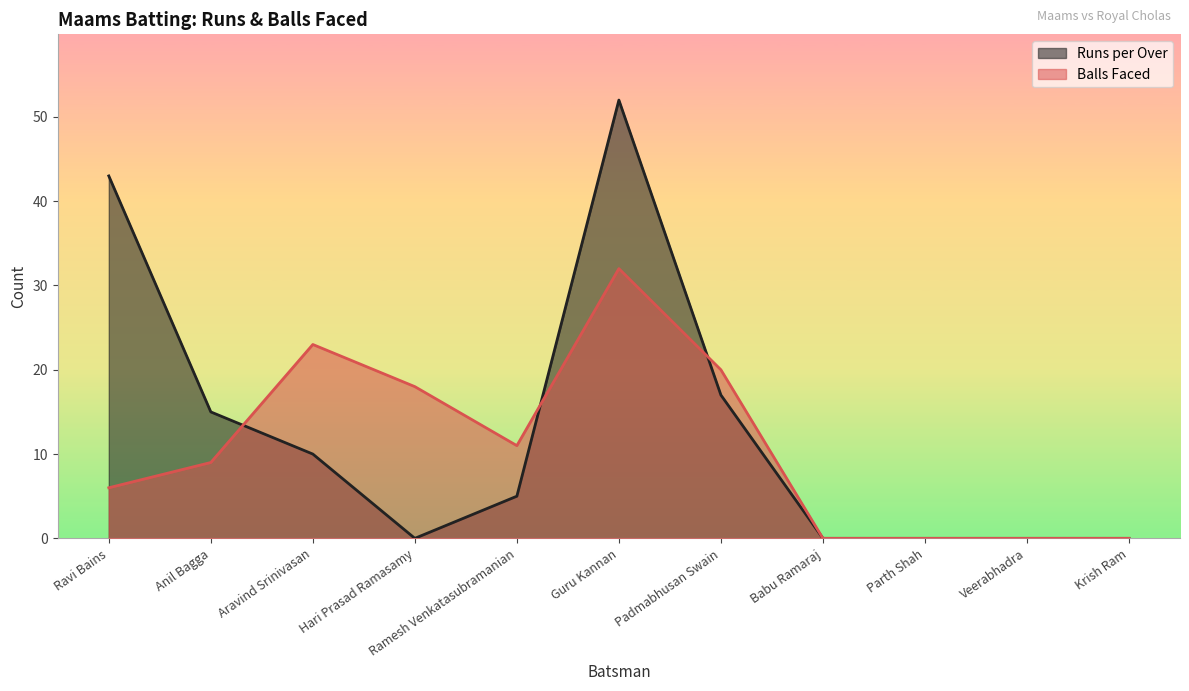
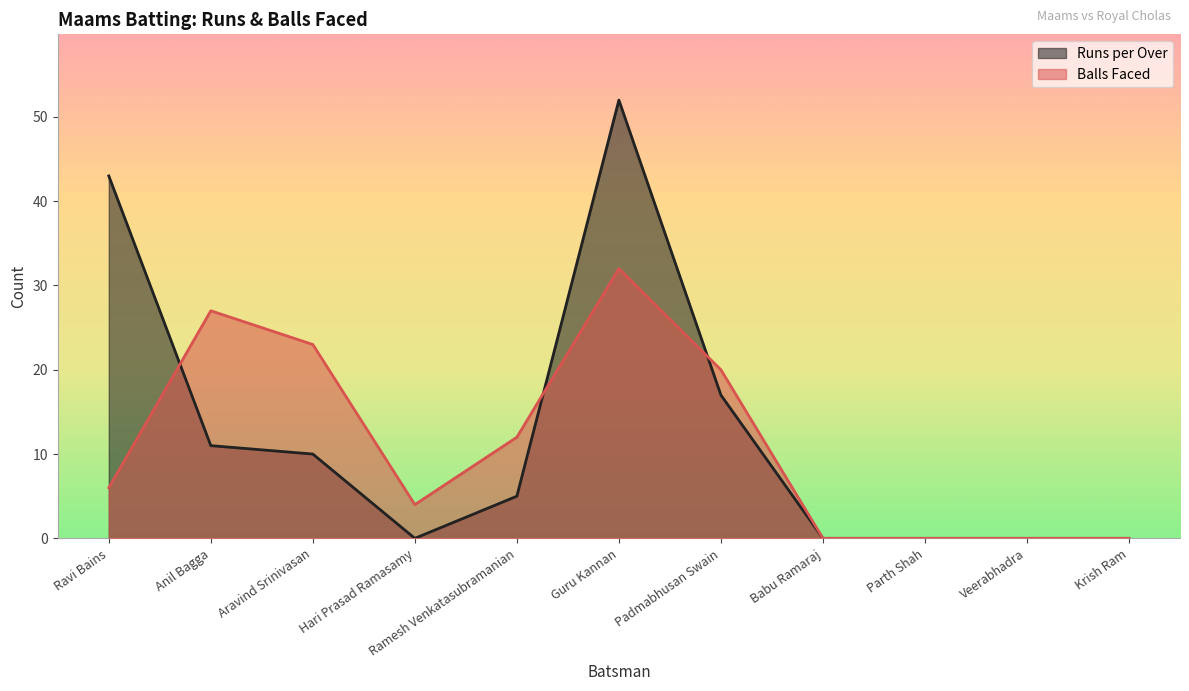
Runs per Over, Anil Bagga: 15 -> 11
Balls Faced, Anil Bagga: 9 -> 27
Balls Faced, Hari Prasad Ramasamy: 18 -> 4
Balls Faced, Ramesh Venkatasubramanian: 11 -> 12
